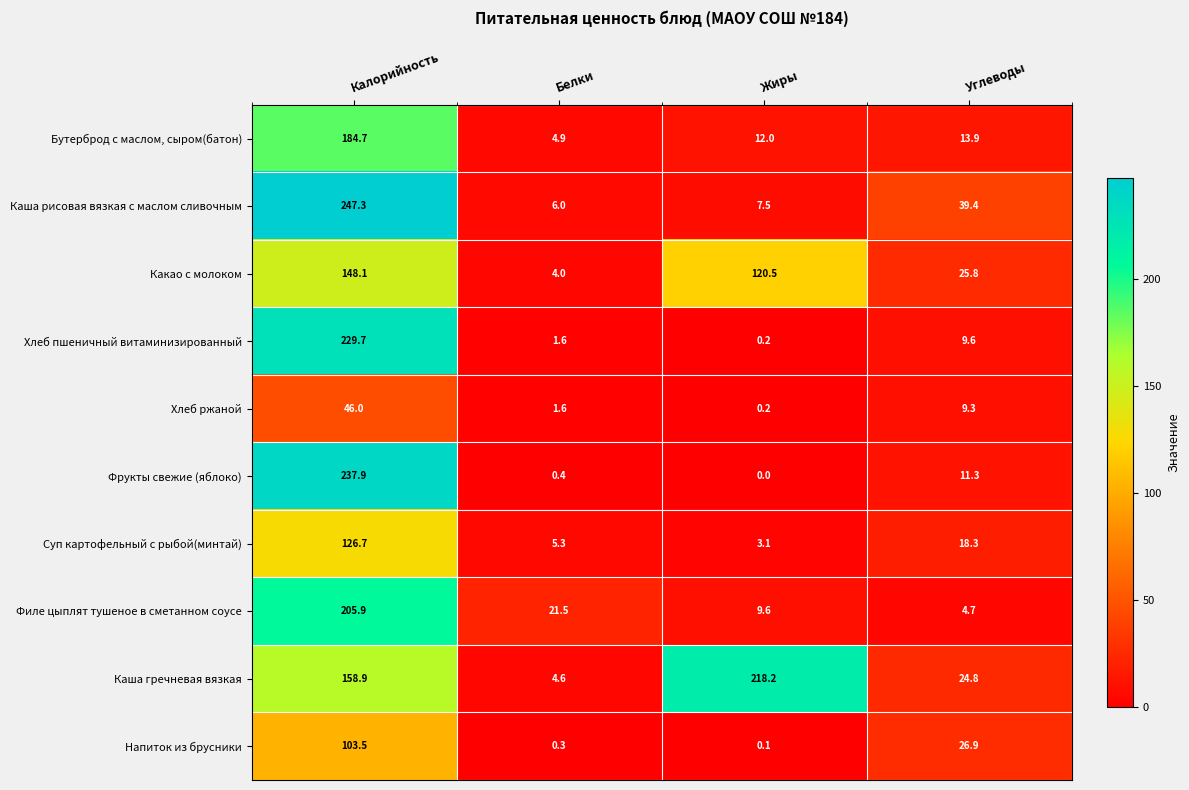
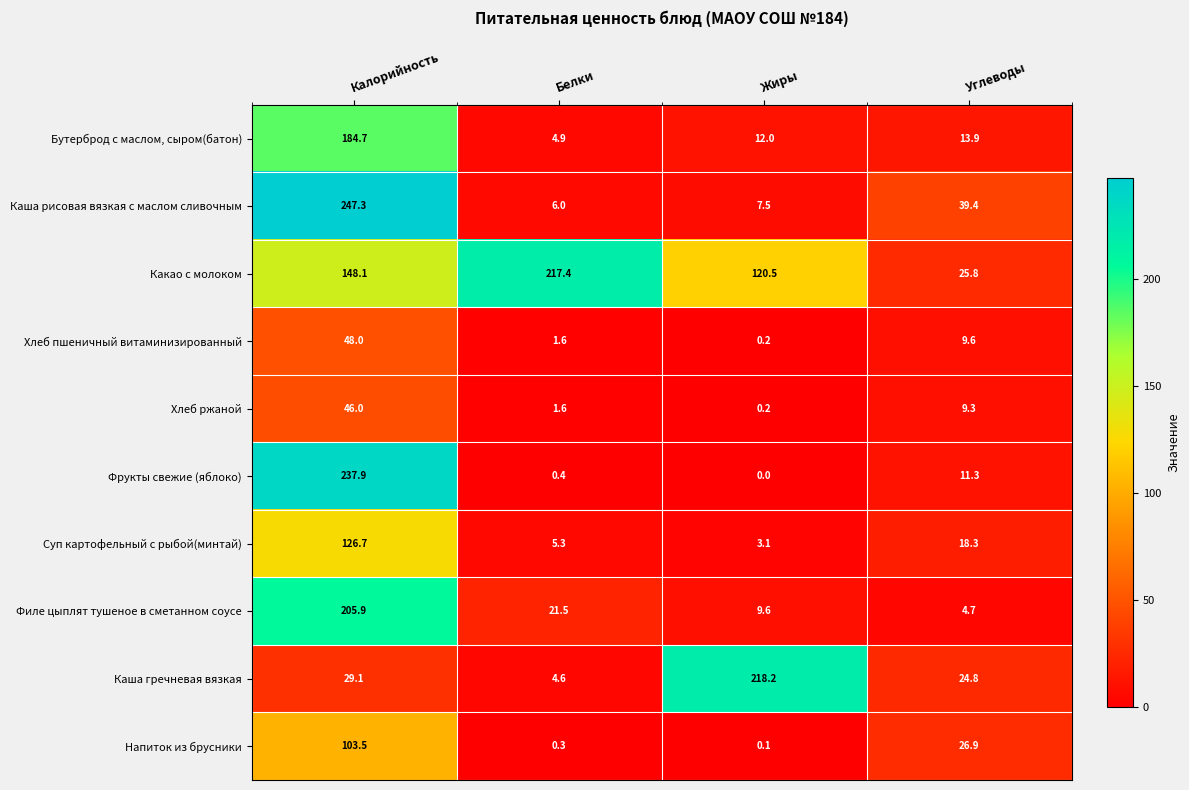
Какао с молоком, Белки: 4.0 -> 217.4
Хлеб пшеничный витаминизированный, Калорийность: 229.7 -> 48.0
Каша гречневая вязкая, Калорийность: 158.9 -> 29.1
